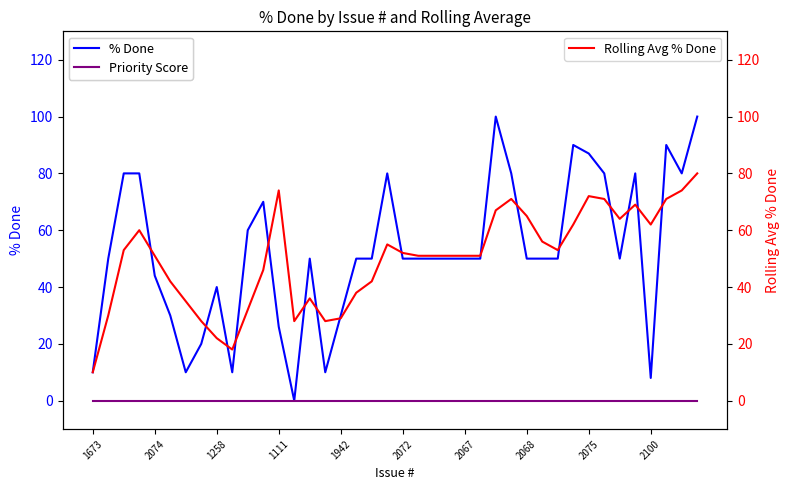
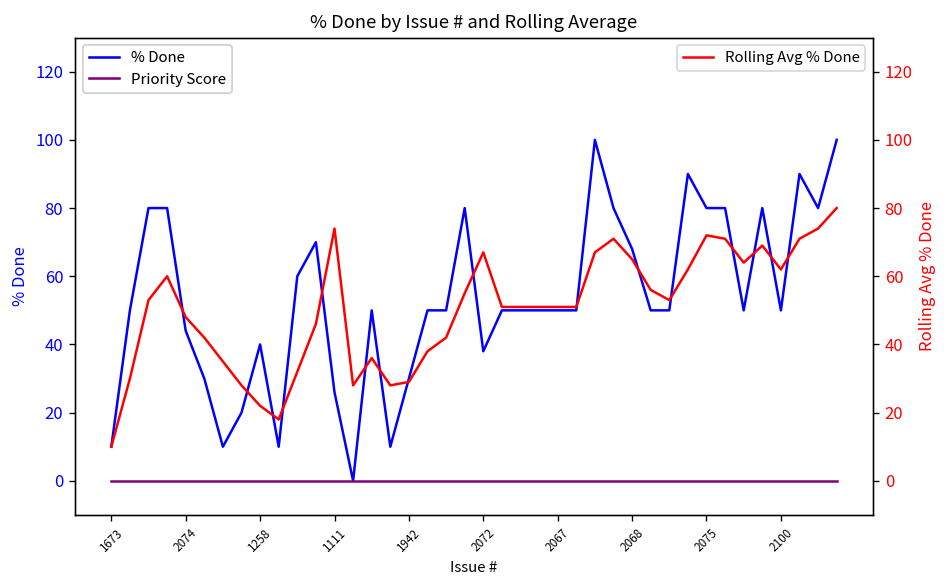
% Done, 2072: 50 -> 38
% Done, 2068: 50 -> 68
% Done, 2075: 87 -> 80
% Done, 2100: 8 -> 50
Rolling Avg % Done, 2074: 51 -> 48
Rolling Avg % Done, 2072: 52 -> 67
